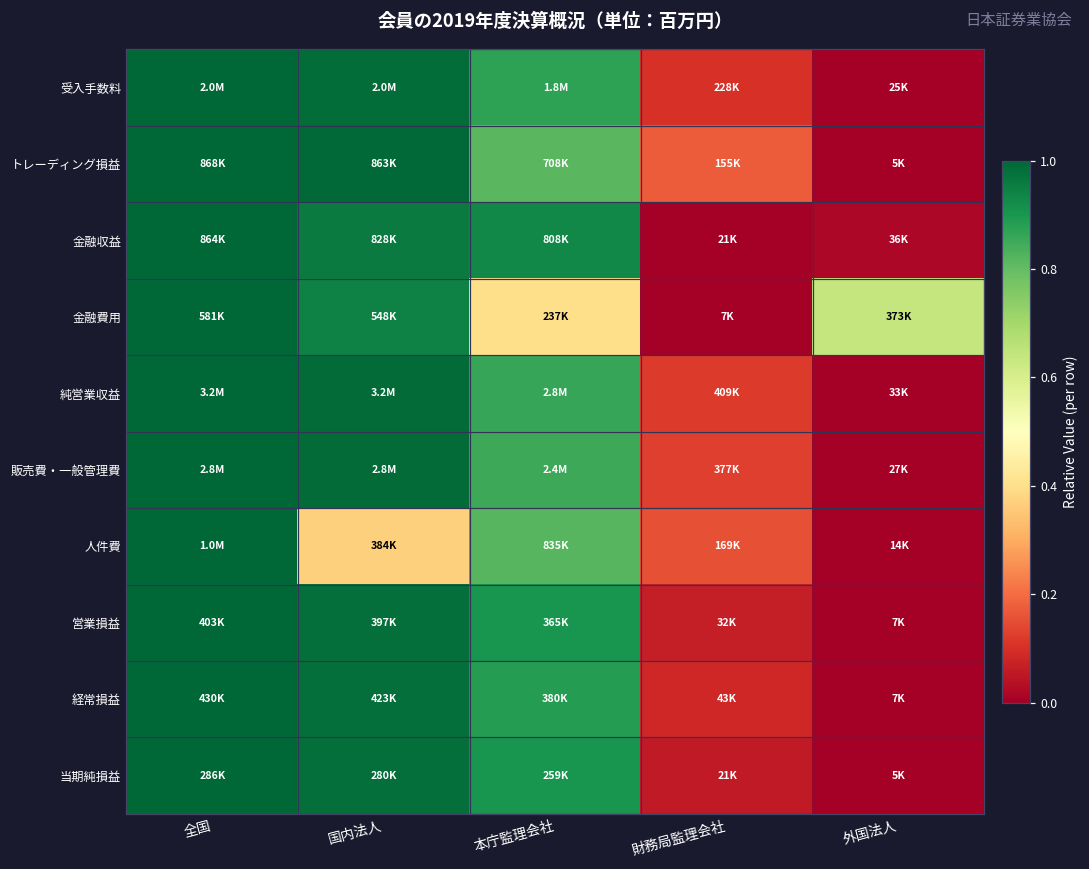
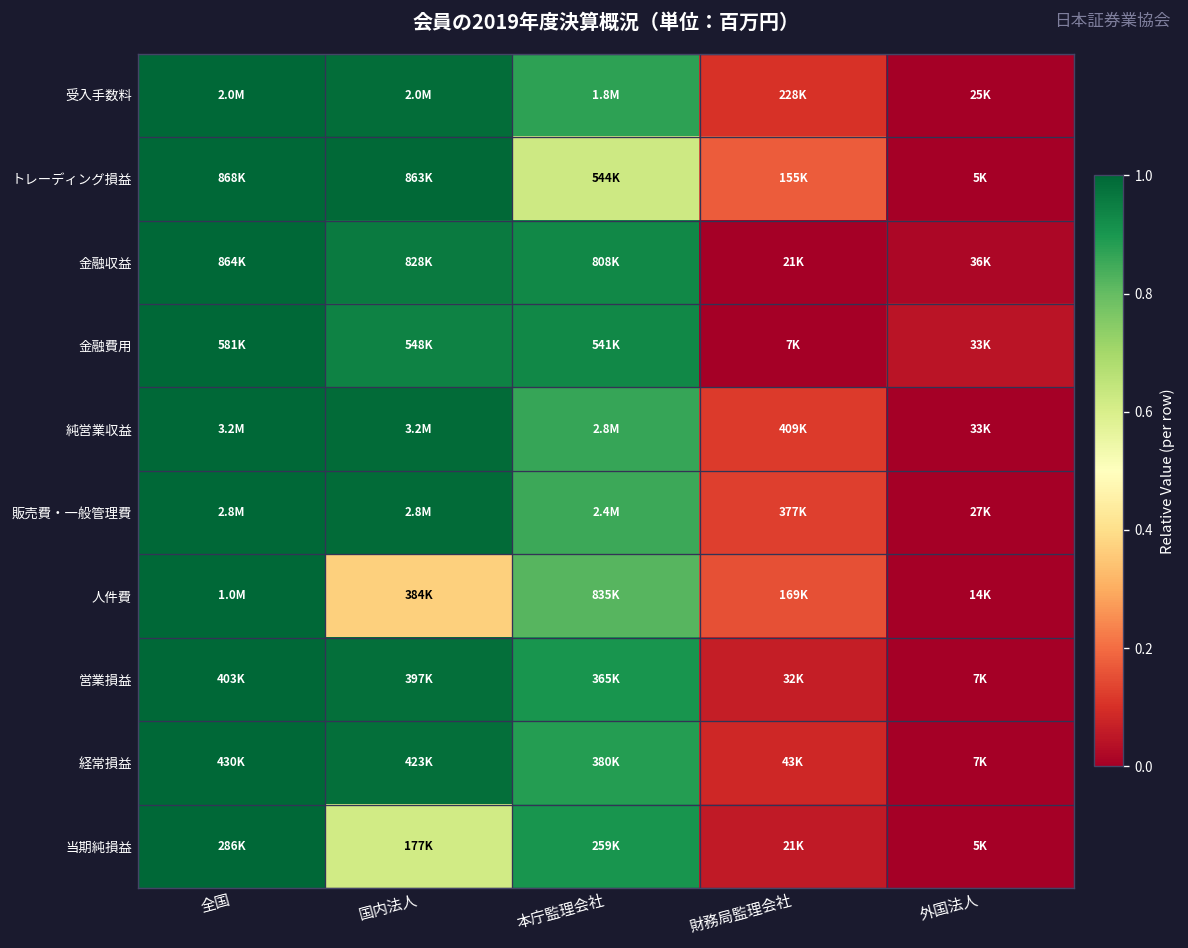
トレーディング損益, 本庁監理会社: 708K -> 544K
金融費用, 本庁監理会社: 237K -> 541K
金融費用, 外国法人: 373K -> 33K
当期純損益, 国内法人: 280K -> 177K
